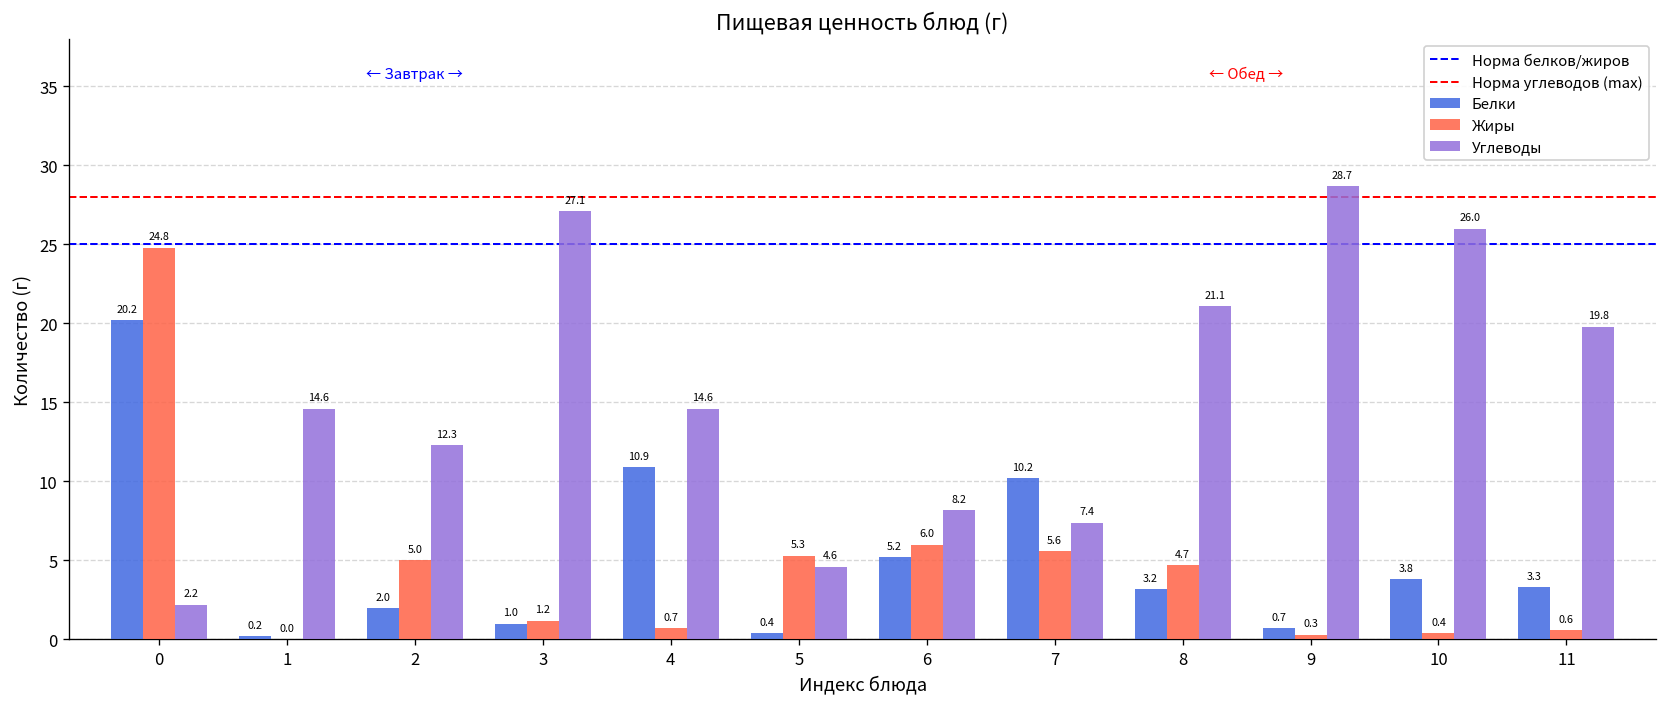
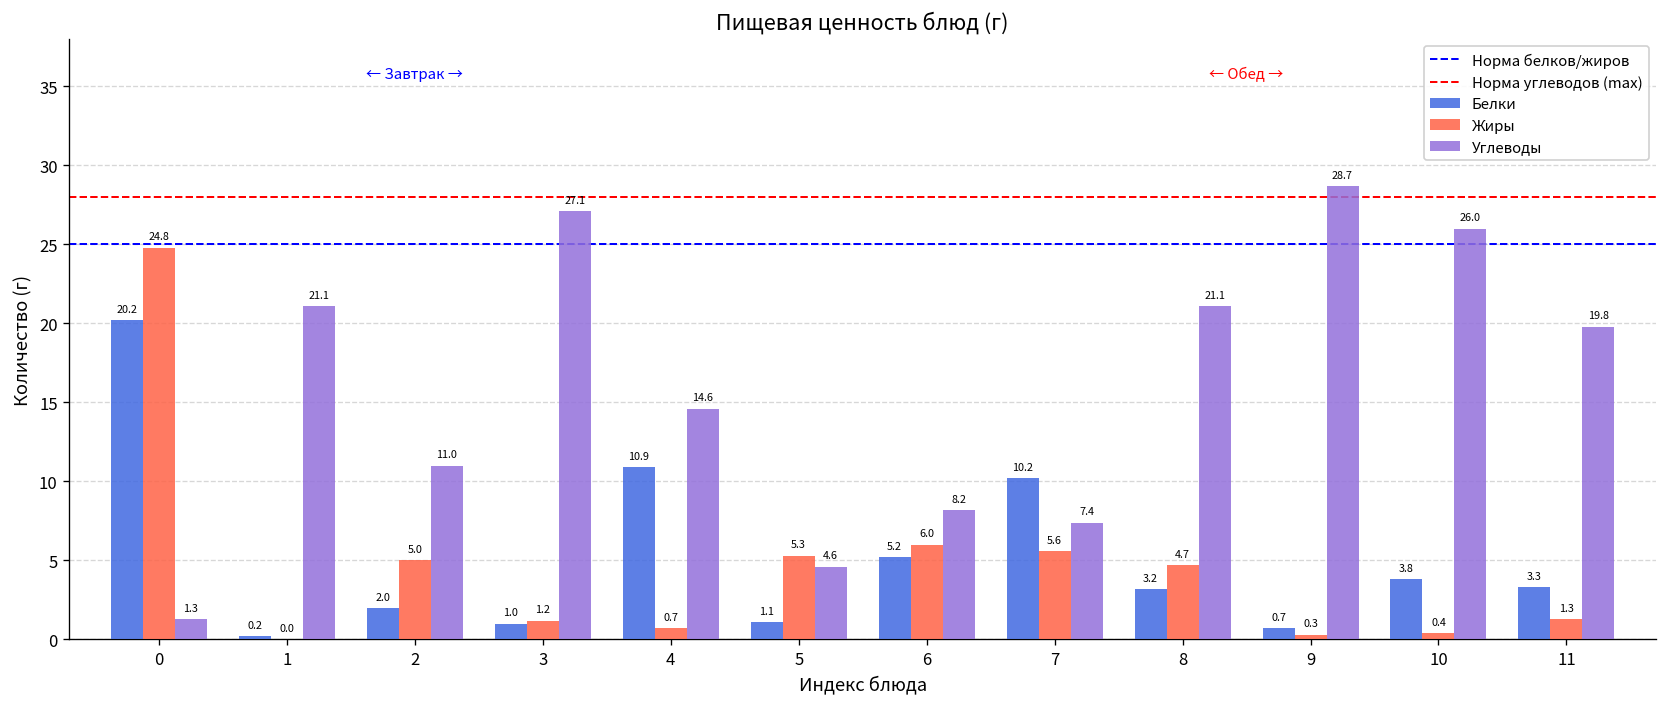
Углеводы, 0: 2.2 -> 1.3
Углеводы, 1: 14.6 -> 21.1
Углеводы, 2: 12.3 -> 11.0
Белки, 5: 0.4 -> 1.1
Жиры, 11: 0.6 -> 1.3
